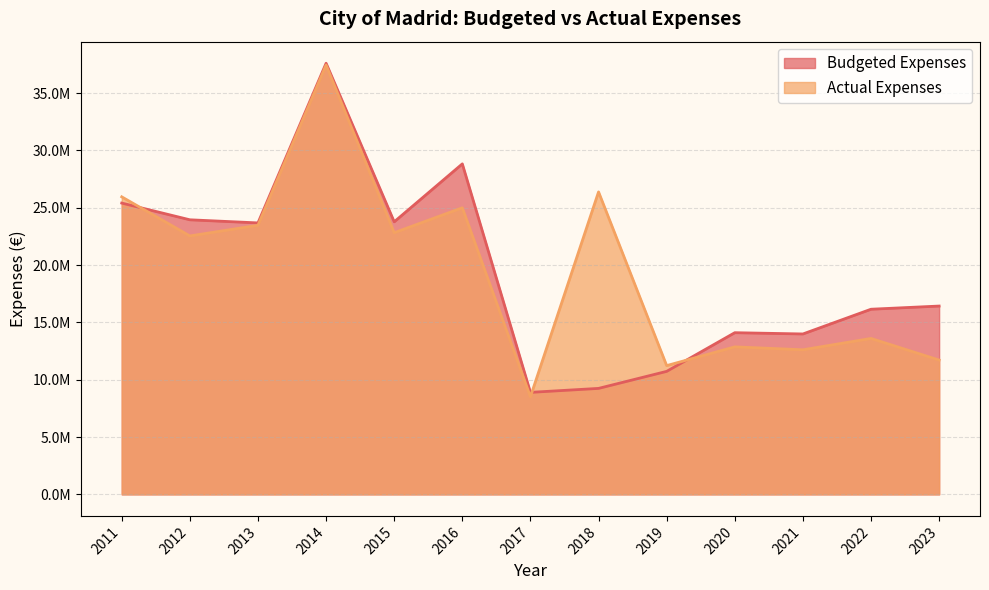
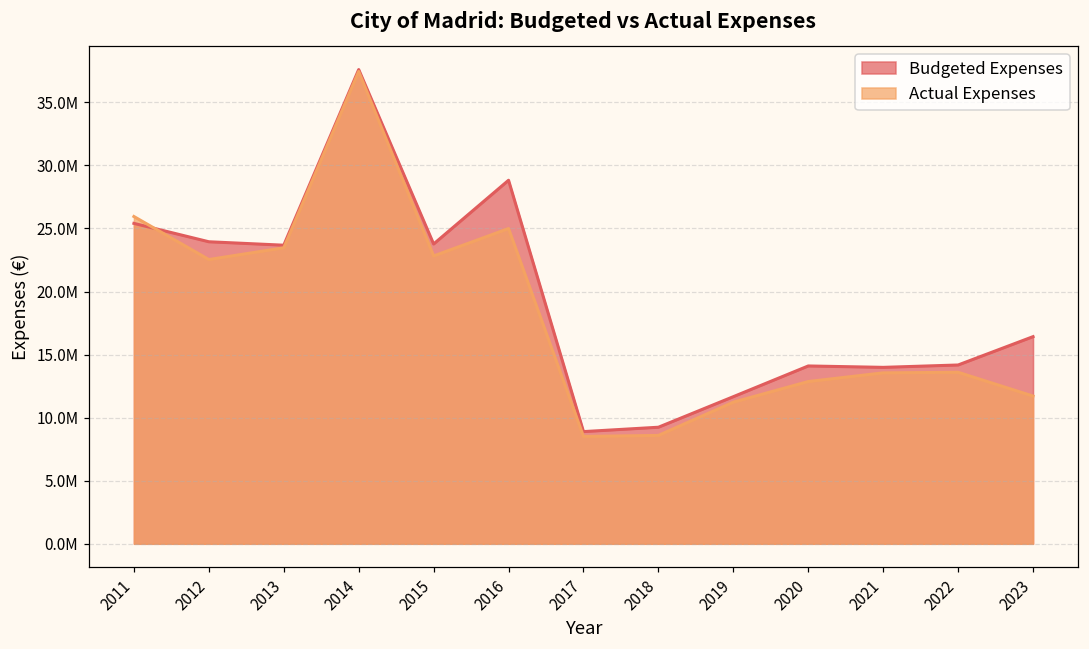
Actual Expenses, 2018: 26400000 -> 8600000
Budgeted Expenses, 2019: 10700000 -> 11700000
Actual Expenses, 2021: 12600000 -> 13600000
Budgeted Expenses, 2022: 16100000 -> 14200000
